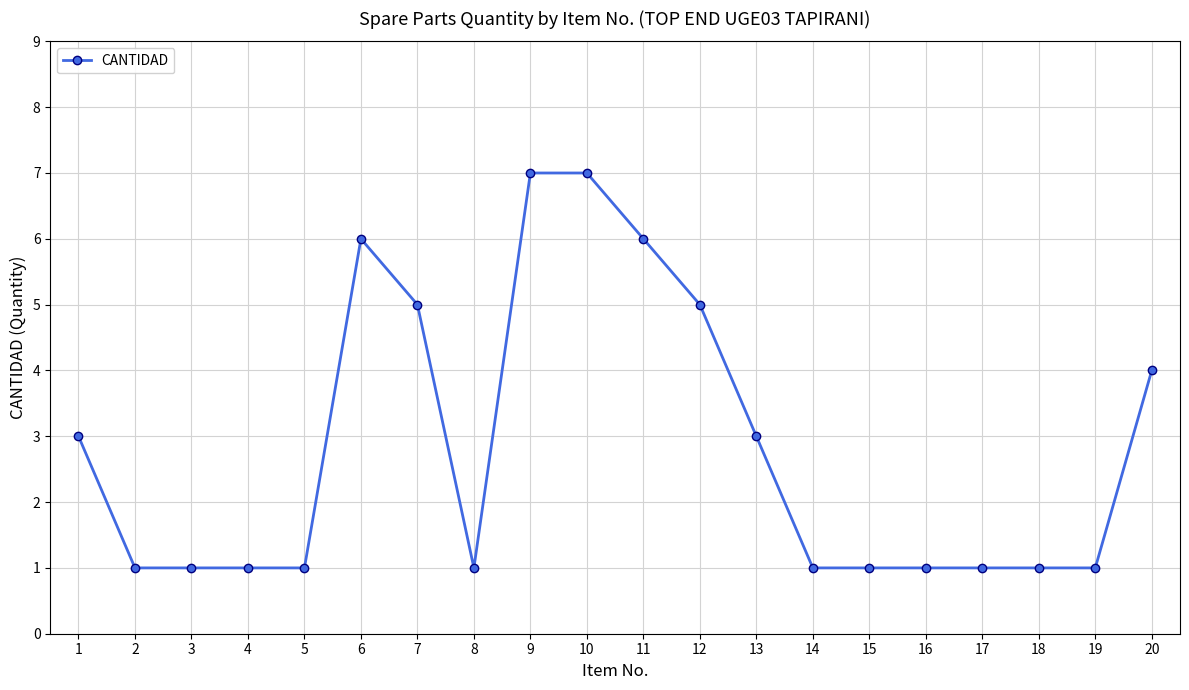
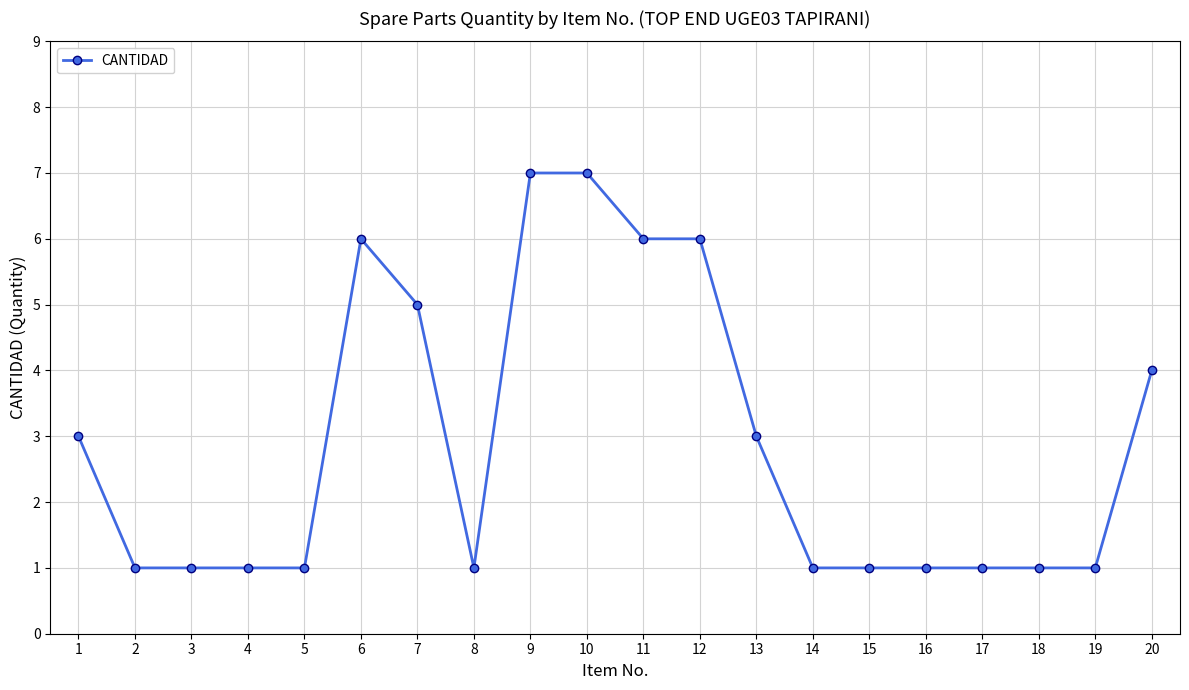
12: 5 -> 6
